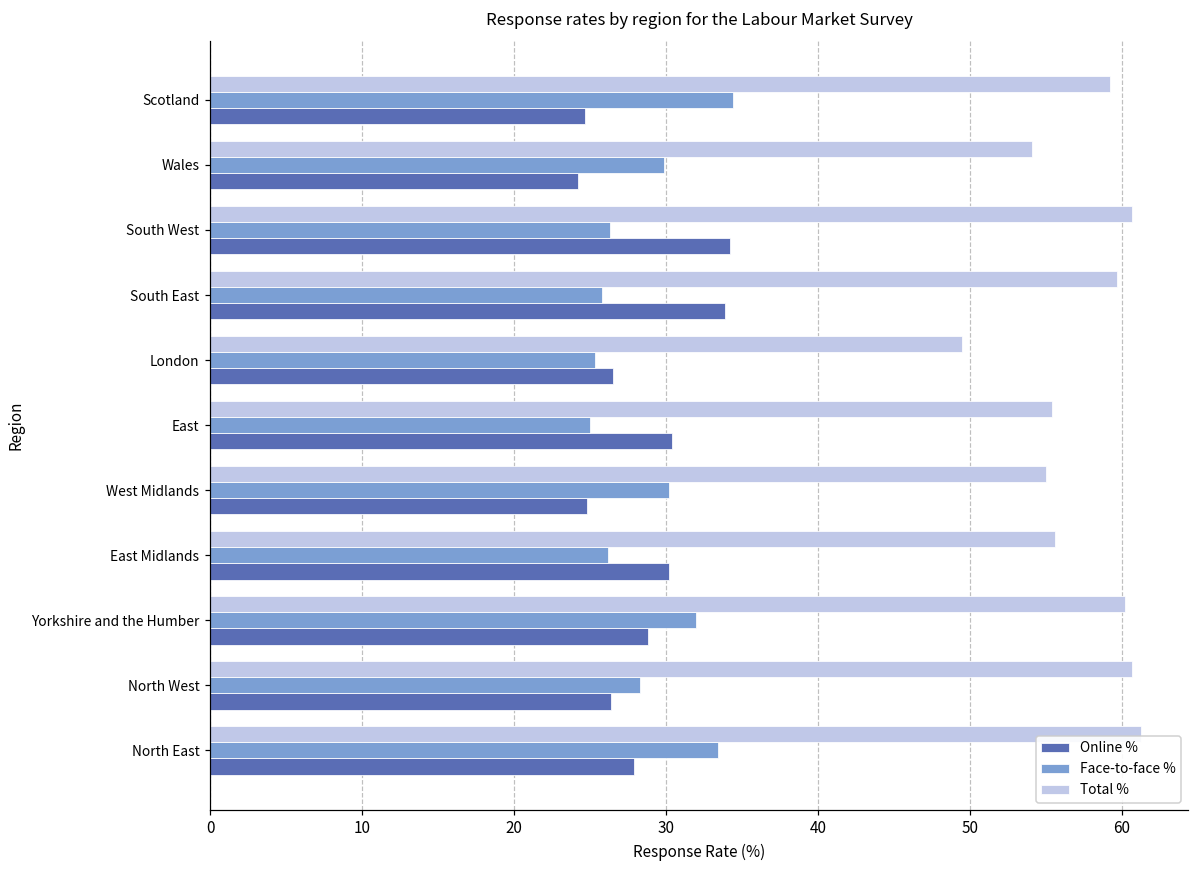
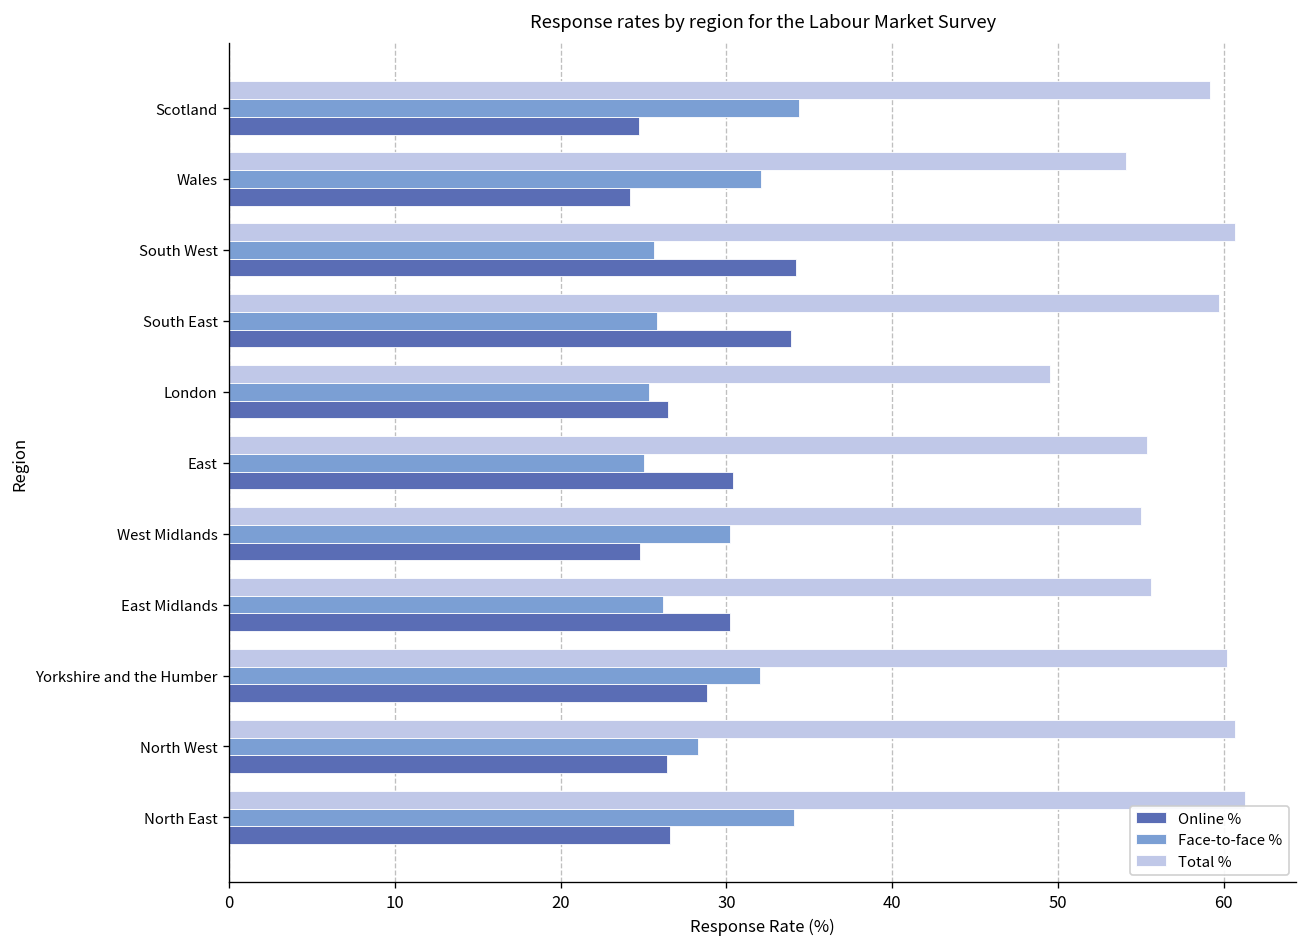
Face-to-face %, Wales: 29.9 -> 32.1
Face-to-face %, South West: 26.3 -> 25.6
Face-to-face %, North East: 33.4 -> 34.1
Online %, North East: 27.9 -> 26.6
